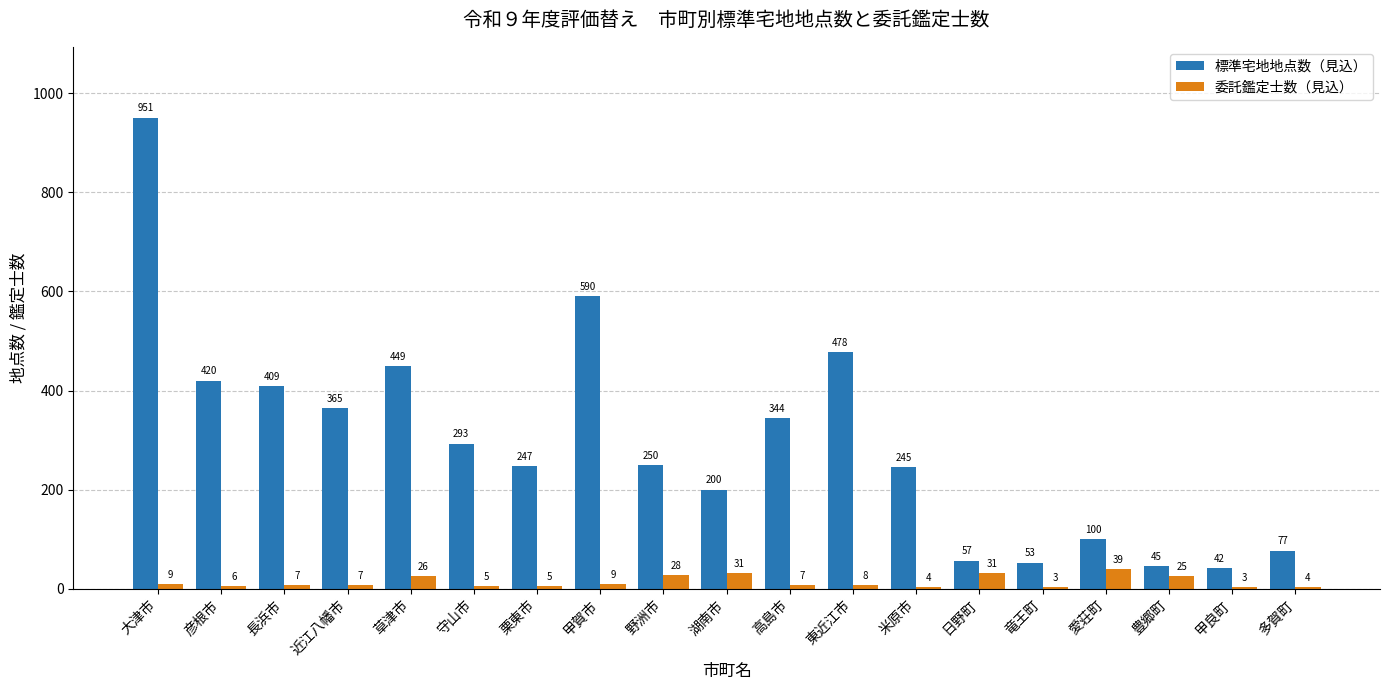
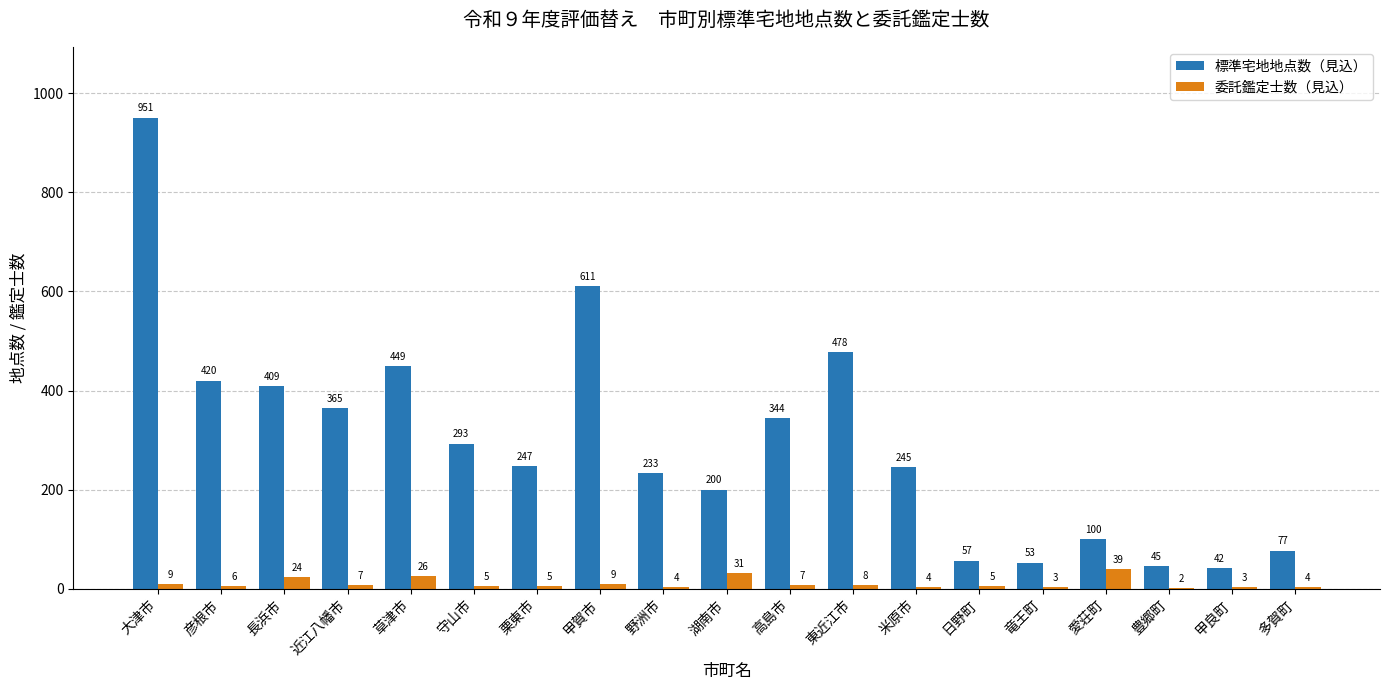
委託鑑定士数（見込）, 長浜市: 7 -> 24
標準宅地地点数（見込）, 甲賀市: 590 -> 611
標準宅地地点数（見込）, 野洲市: 250 -> 233
委託鑑定士数（見込）, 野洲市: 28 -> 4
委託鑑定士数（見込）, 日野町: 31 -> 5
委託鑑定士数（見込）, 豊郷町: 25 -> 2
